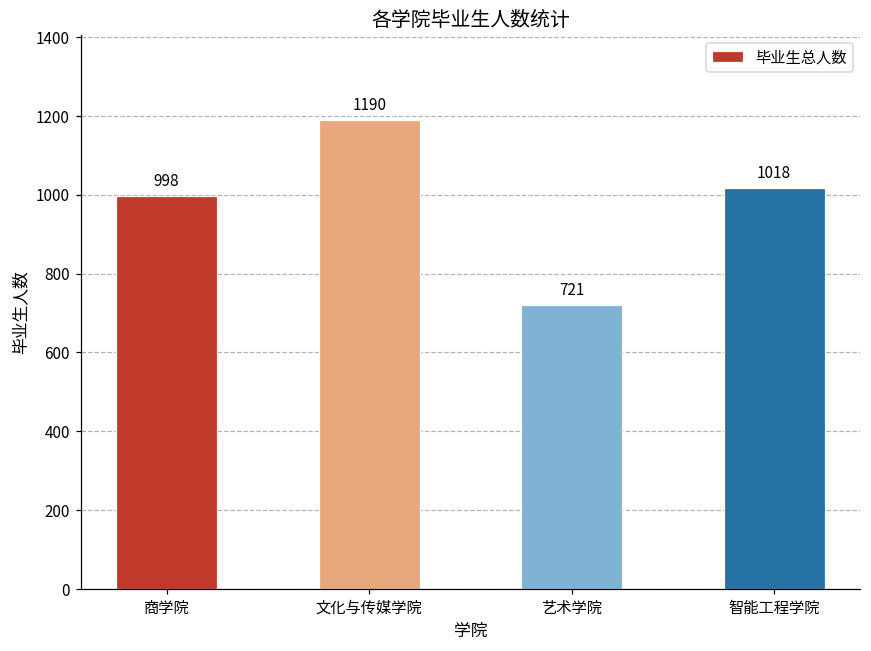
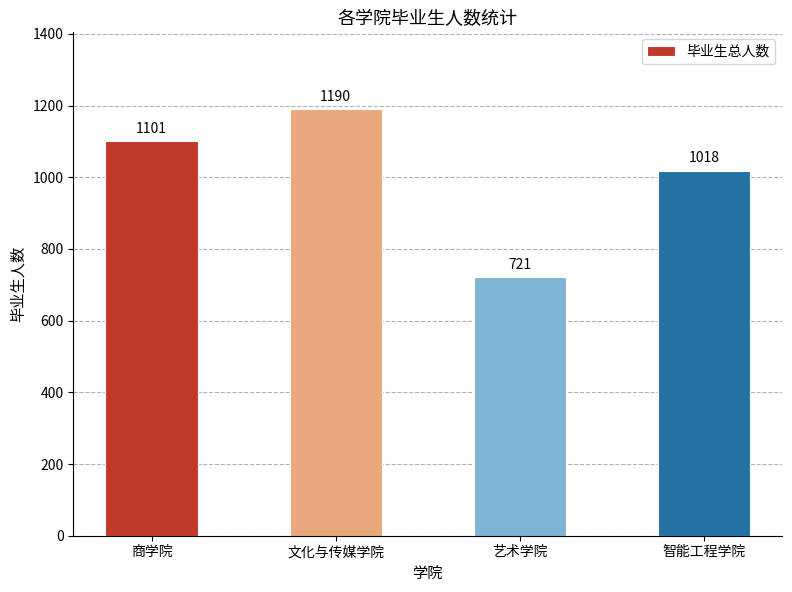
商学院: 998 -> 1101
